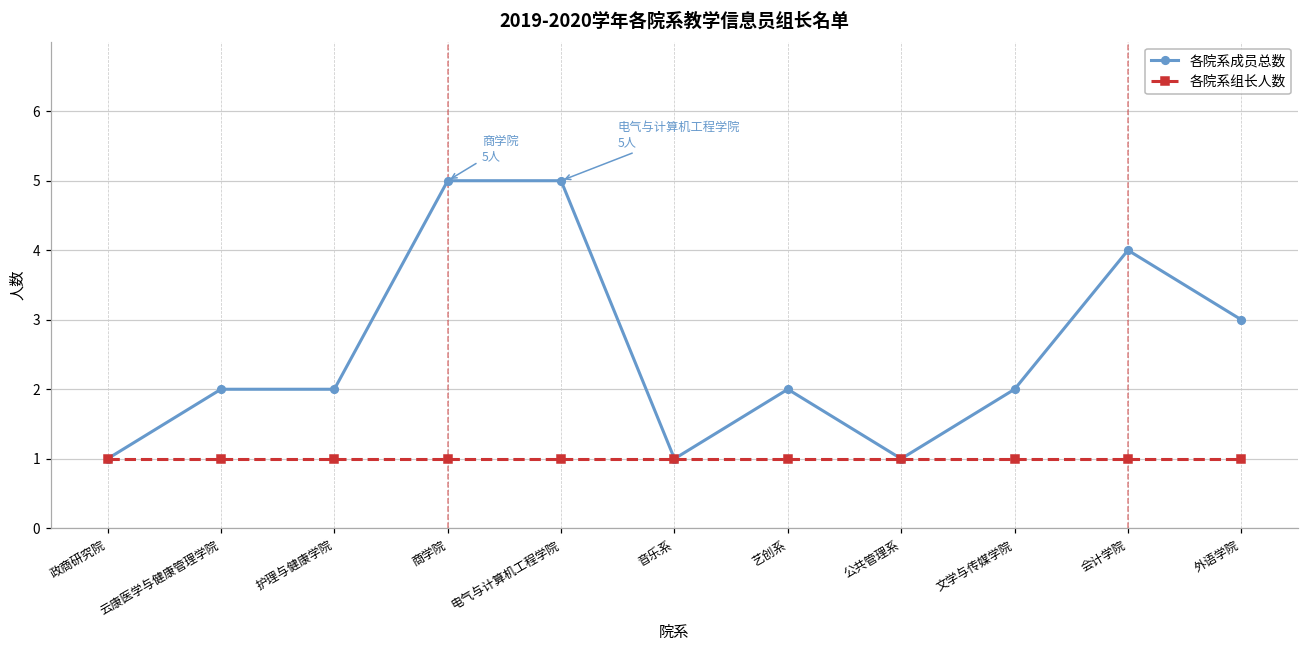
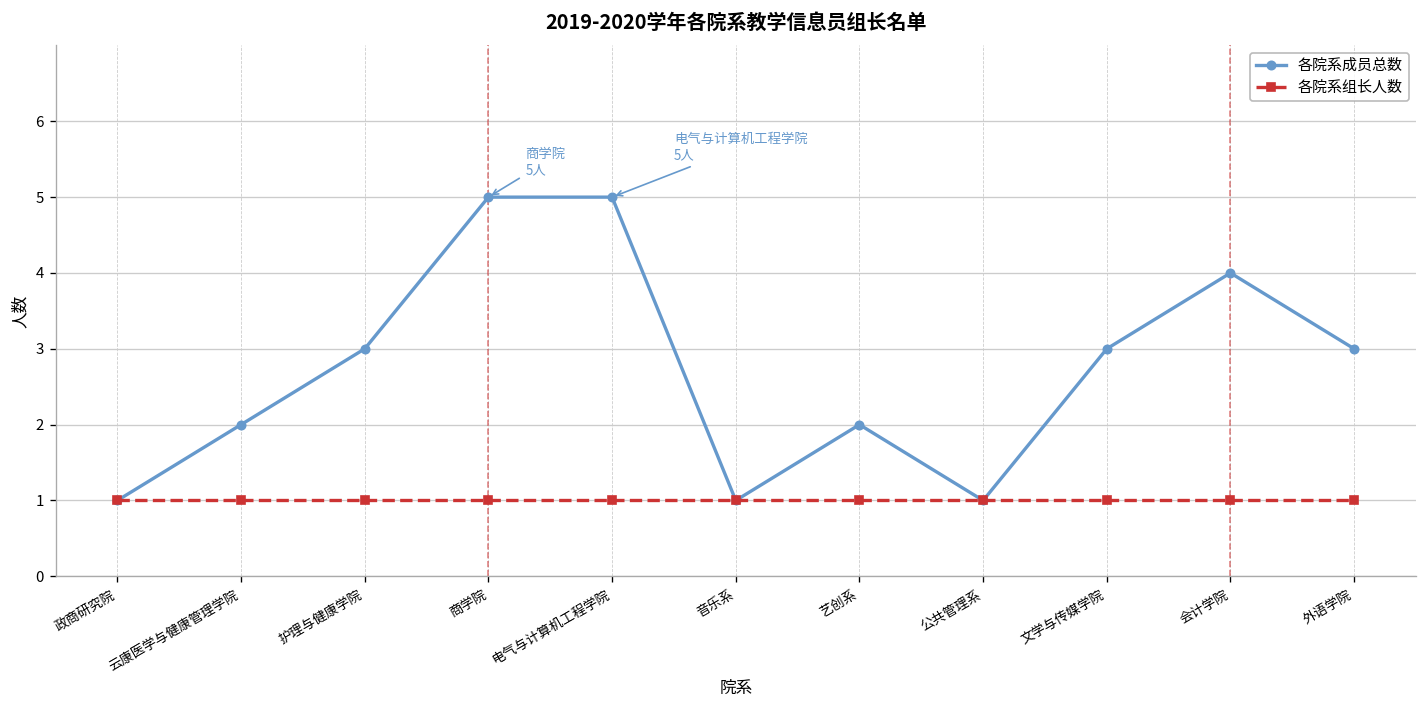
各院系成员总数, 护理与健康学院: 2 -> 3
各院系成员总数, 文学与传媒学院: 2 -> 3
